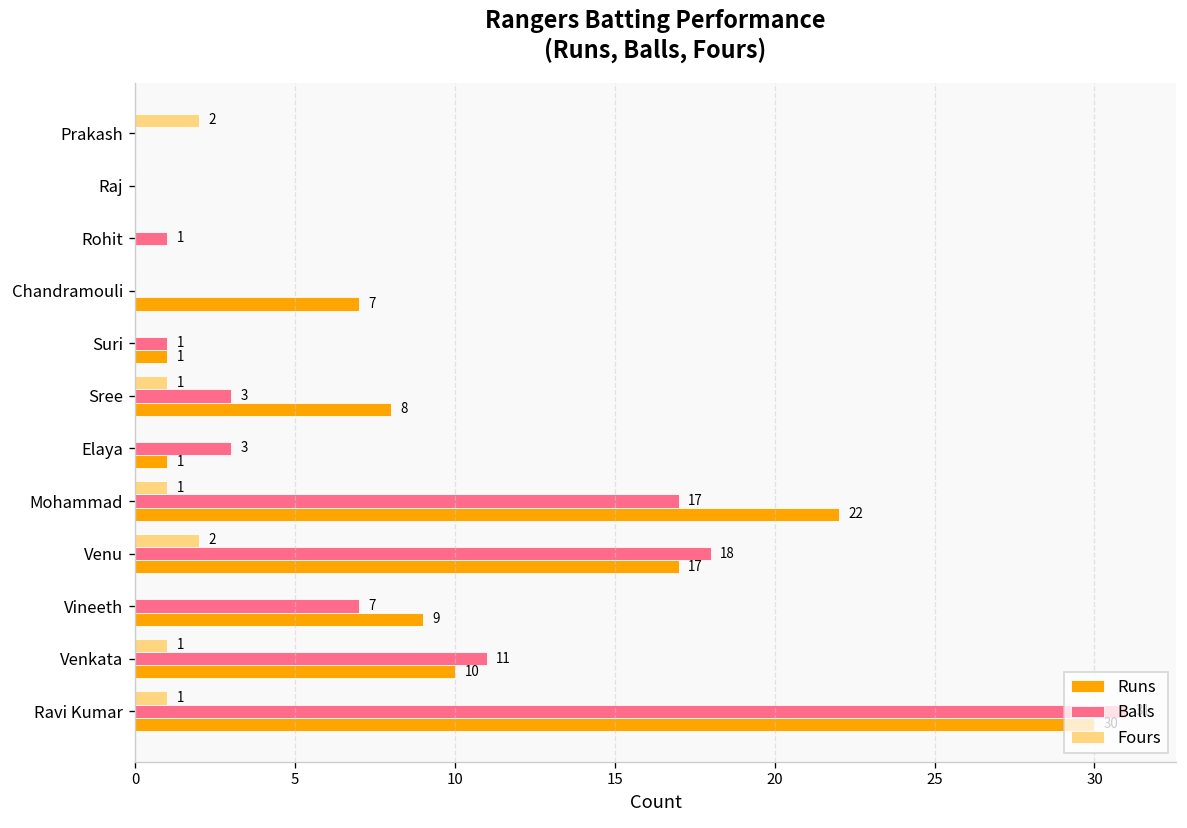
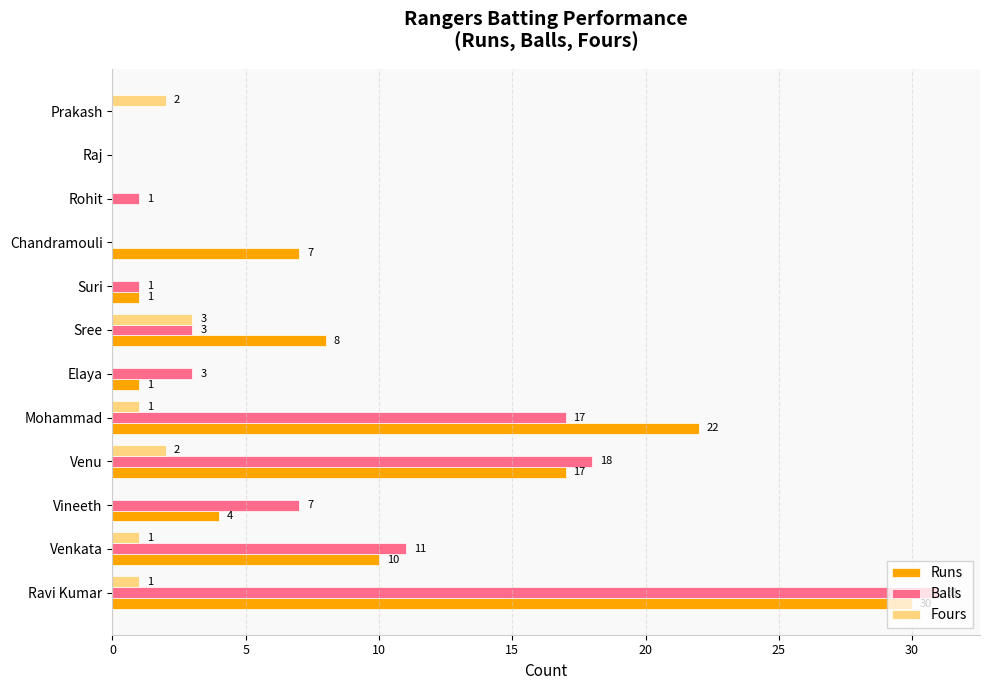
Fours, Sree: 1 -> 3
Runs, Vineeth: 9 -> 4
